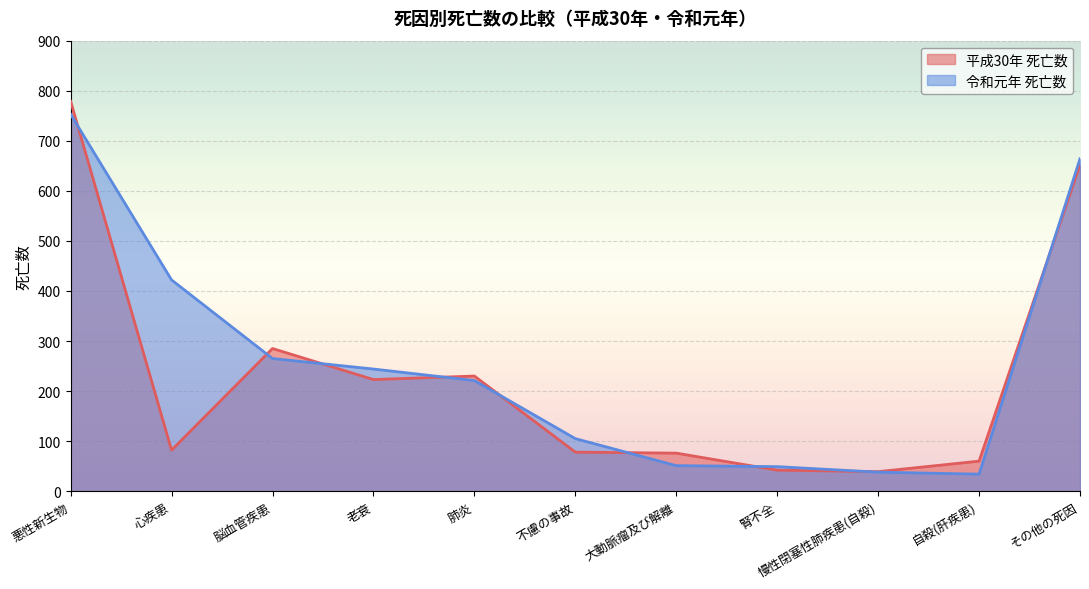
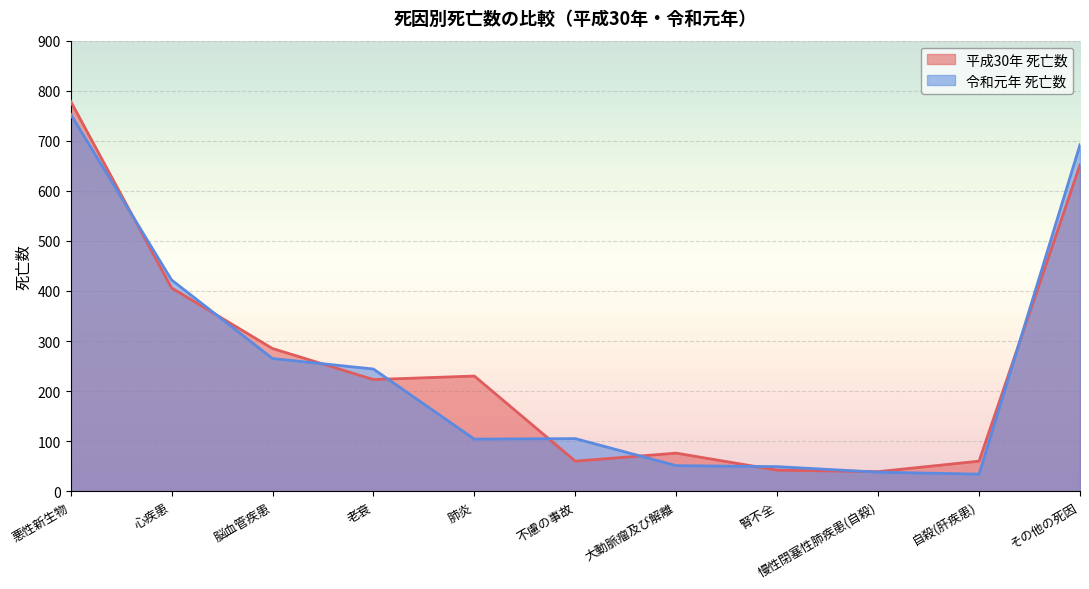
平成30年 死亡数, 心疾患: 80 -> 410
令和元年 死亡数, 肺炎: 220 -> 100
平成30年 死亡数, 不慮の事故: 80 -> 60
令和元年 死亡数, その他の死因: 660 -> 690
